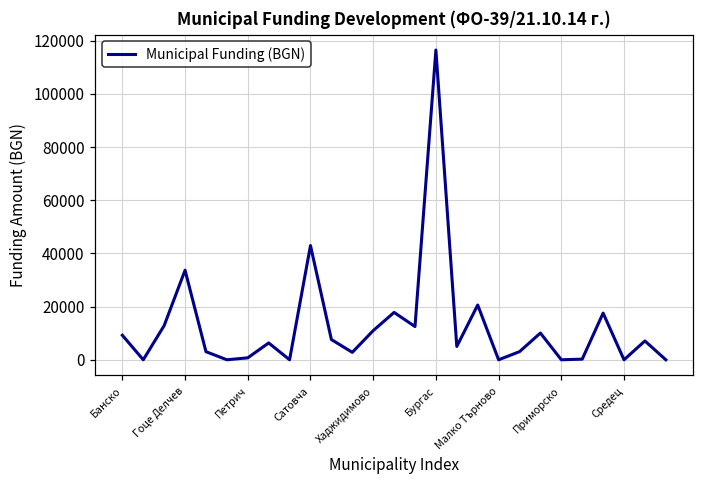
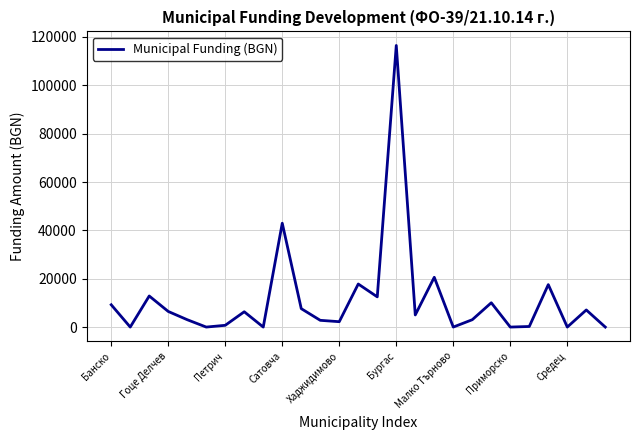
Гоце Делчев: 34000 -> 6000
Xаджидимово: 11000 -> 2000
